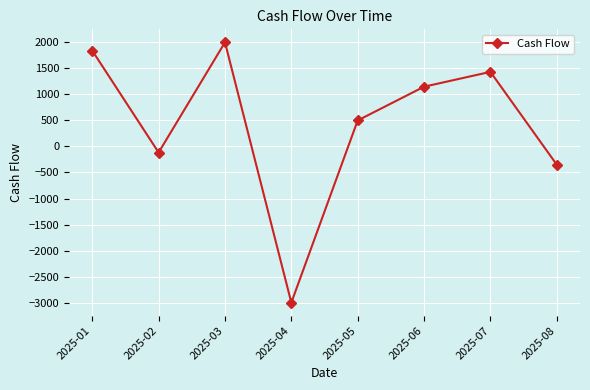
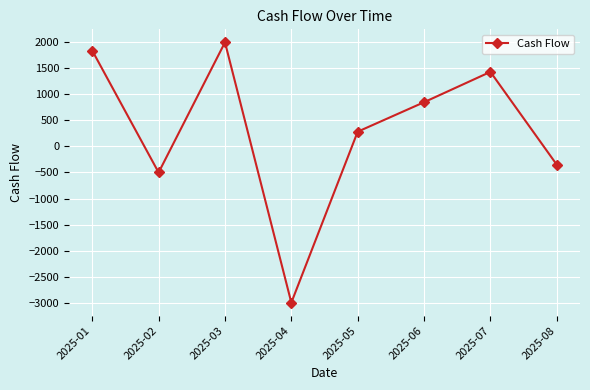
2025-02: -100 -> -500
2025-05: 500 -> 300
2025-06: 1100 -> 900
